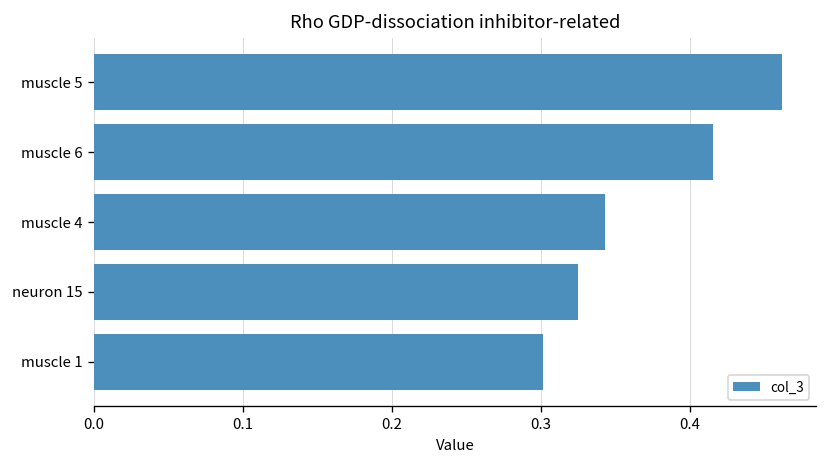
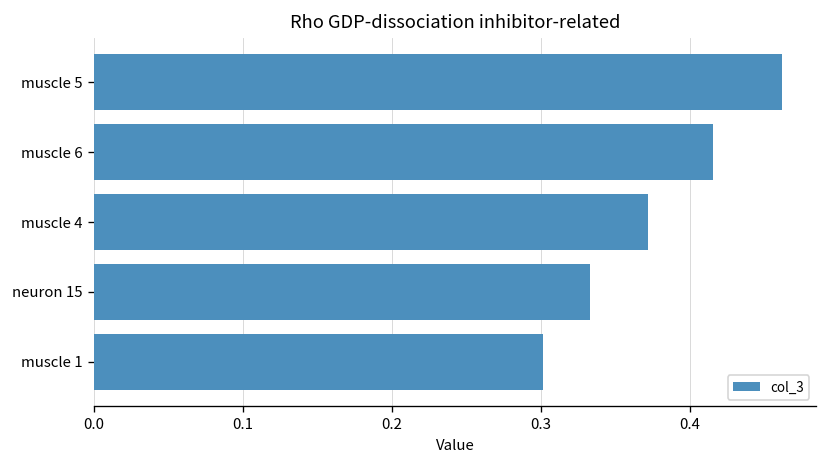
muscle 4: 0.343 -> 0.372
neuron 15: 0.325 -> 0.333
